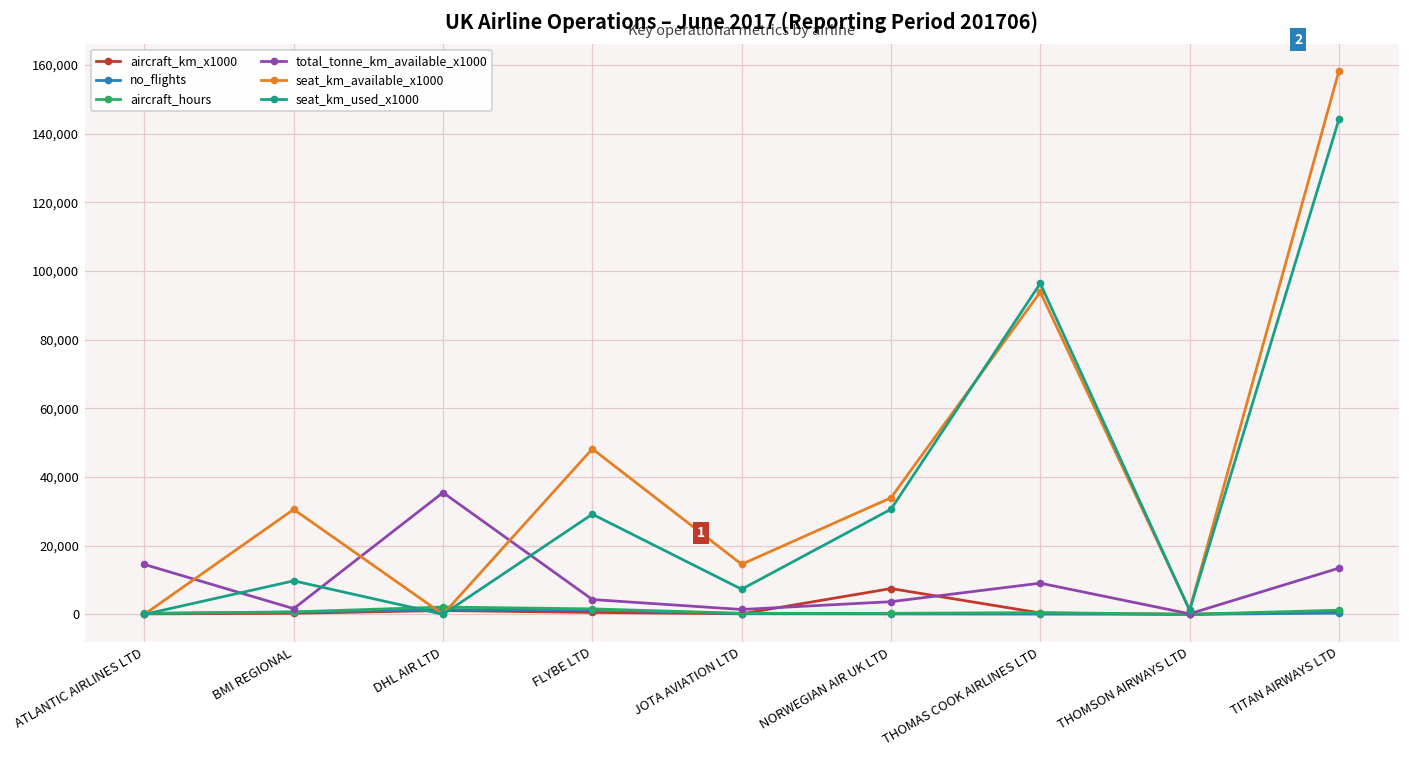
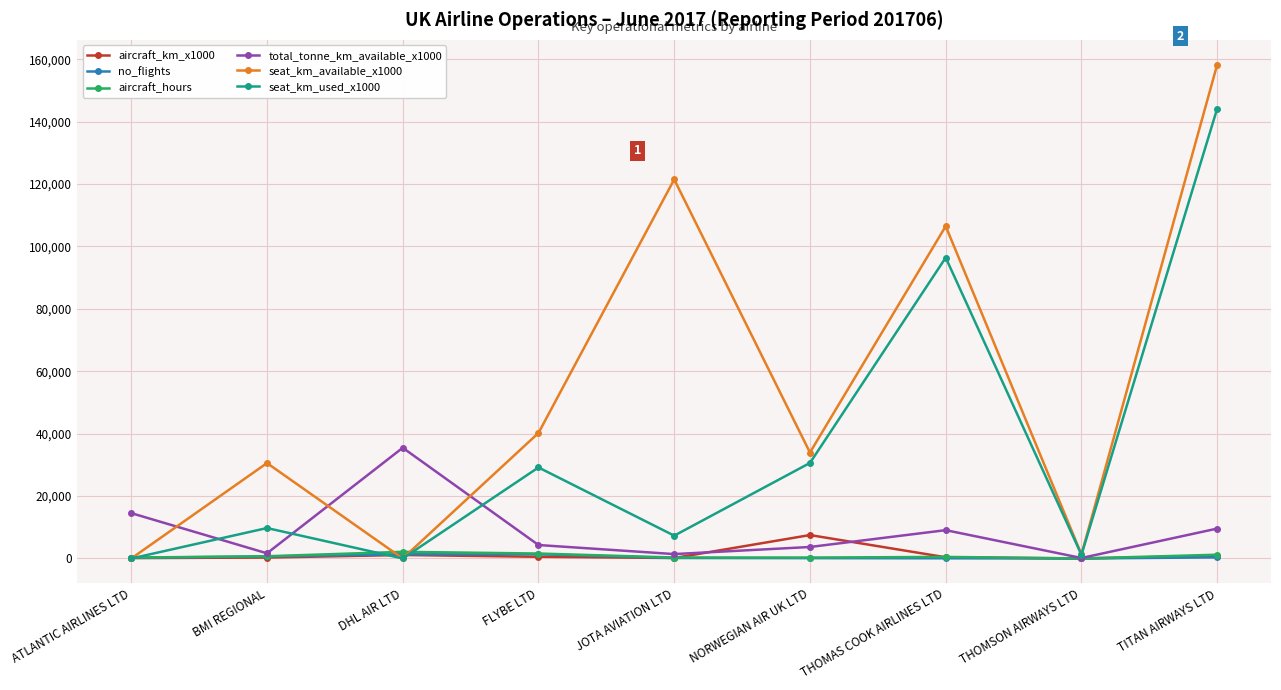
seat_km_available_x1000, FLYBE LTD: 48,000 -> 40,000
seat_km_available_x1000, JOTA AVIATION LTD: 15,000 -> 121,000
seat_km_available_x1000, THOMAS COOK AIRLINES LTD: 94,000 -> 106,000
total_tonne_km_available_x1000, TITAN AIRWAYS LTD: 13,000 -> 10,000
